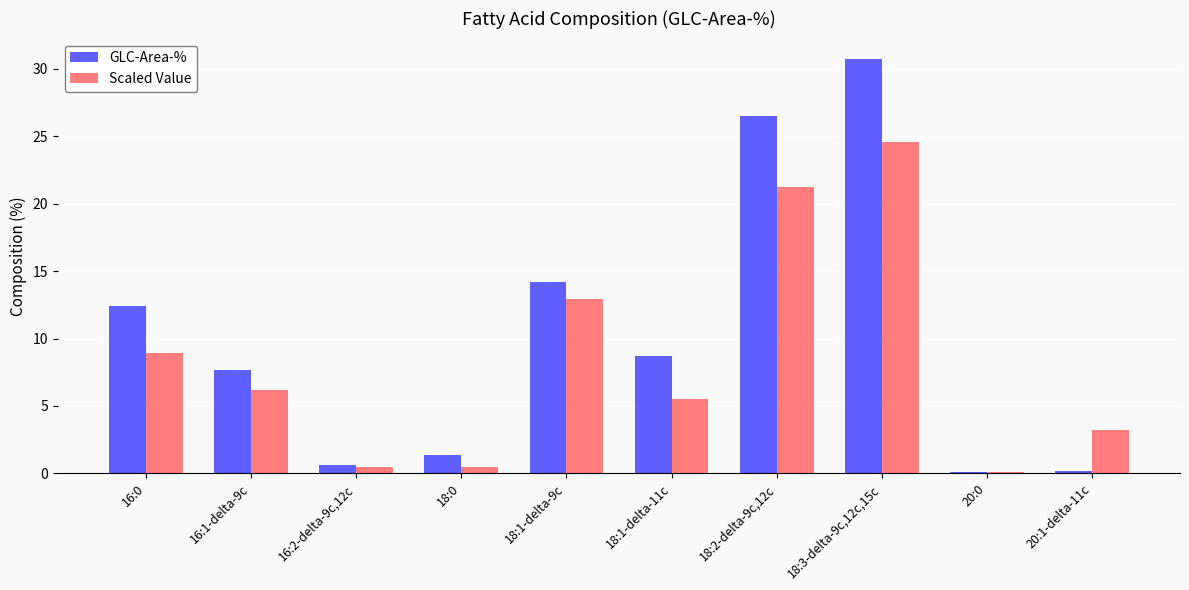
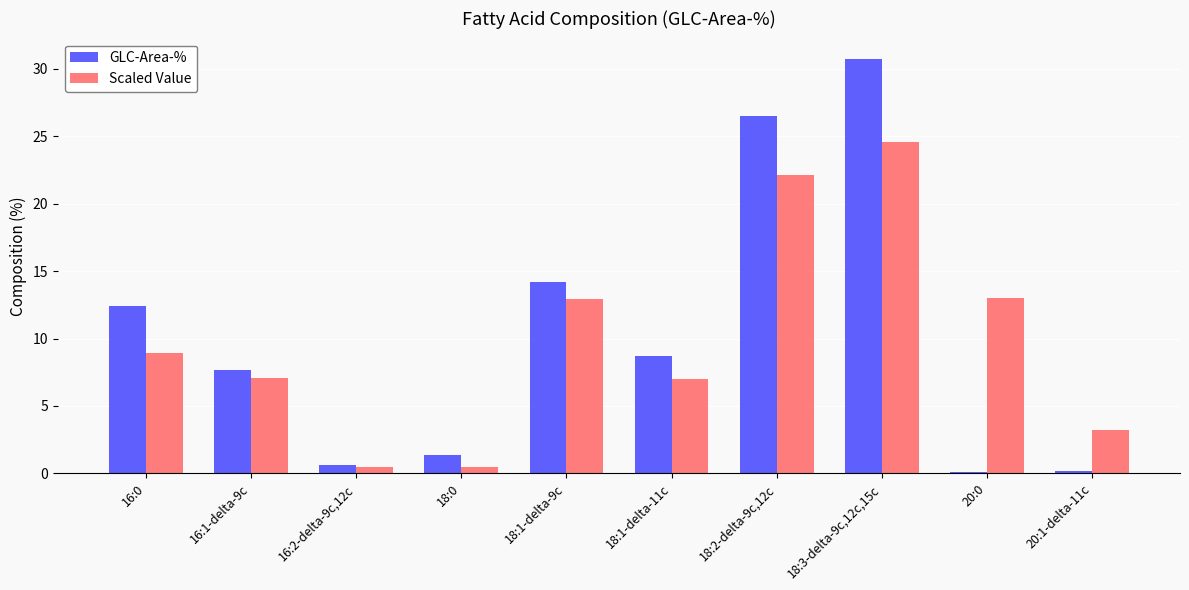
Scaled Value, 16:1-delta-9c: 6.2 -> 7.1
Scaled Value, 18:1-delta-11c: 5.5 -> 7.0
Scaled Value, 18:2-delta-9c,12c: 21.2 -> 22.1
Scaled Value, 20:0: 0.1 -> 13.0
